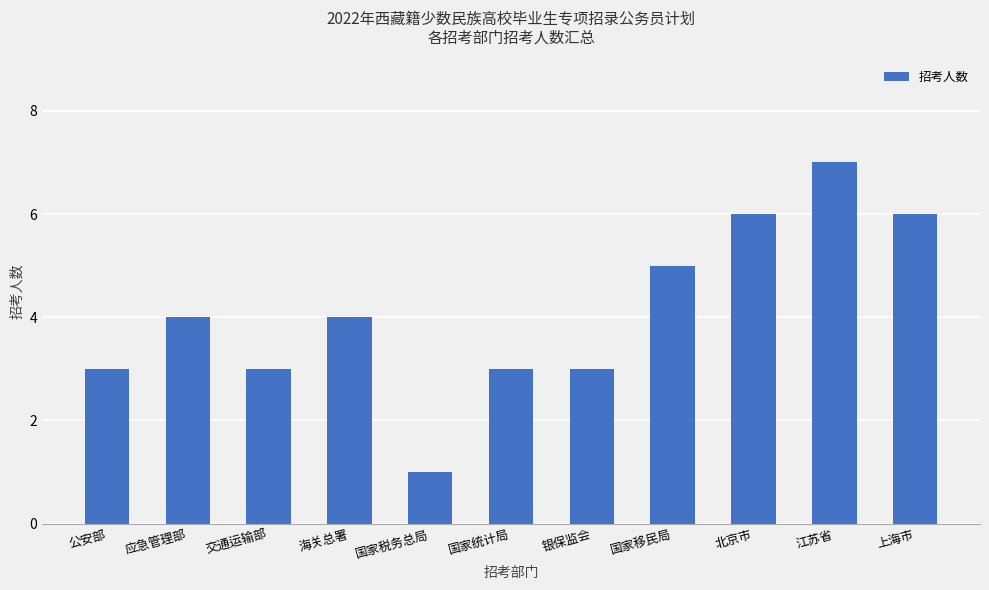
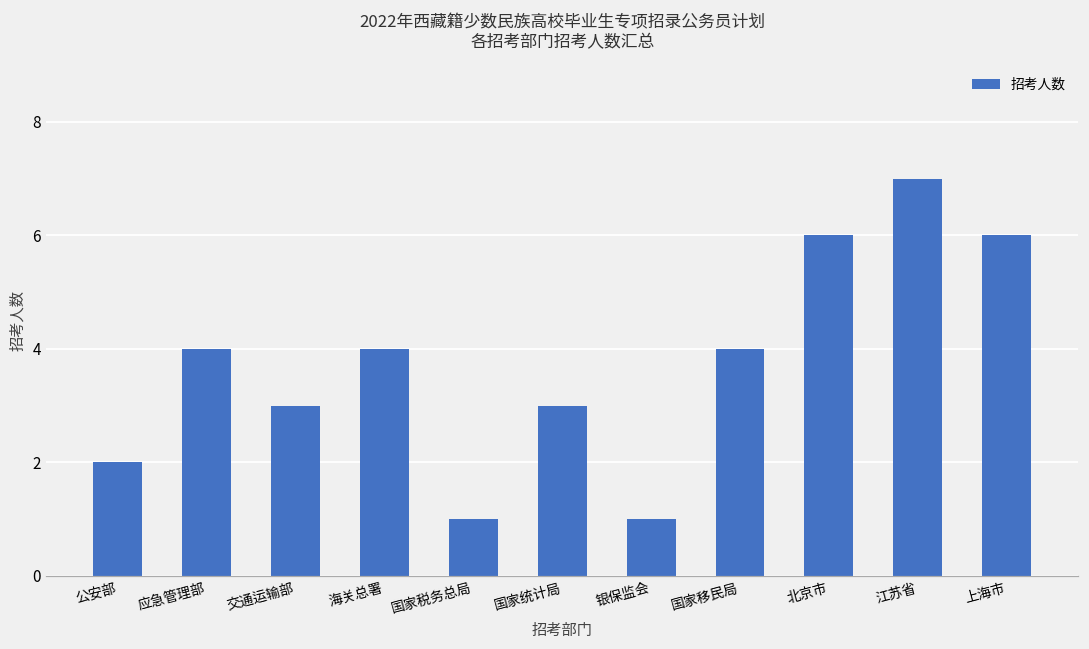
公安部: 3 -> 2
银保监会: 3 -> 1
国家移民局: 5 -> 4
